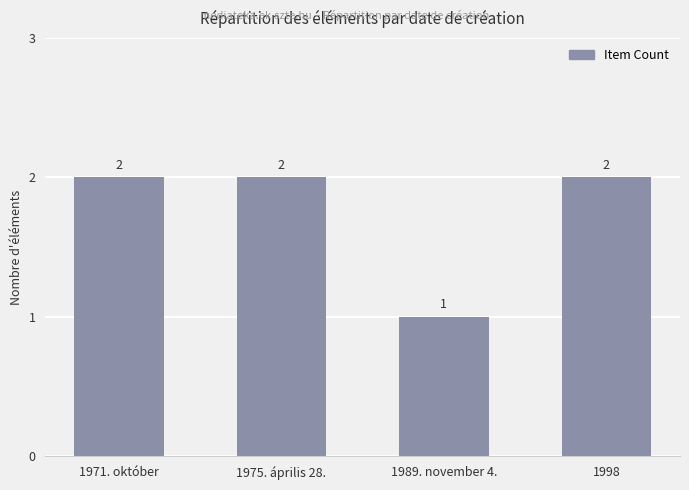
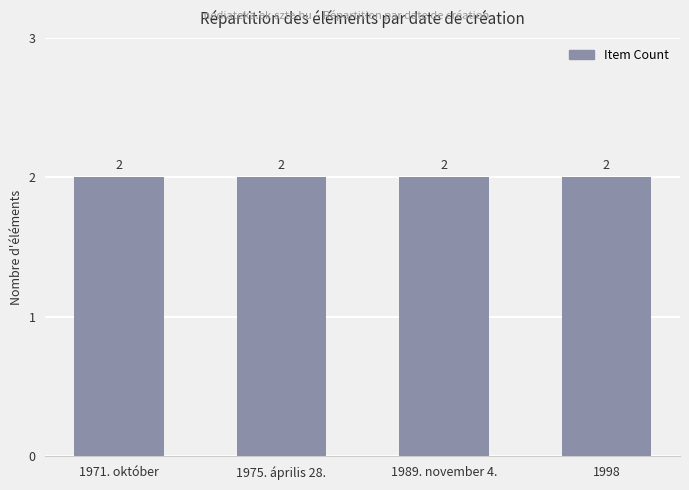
1989. november 4.: 1 -> 2
